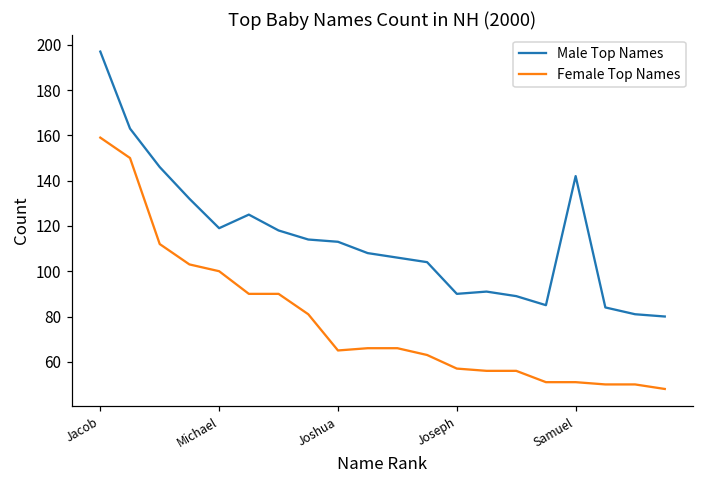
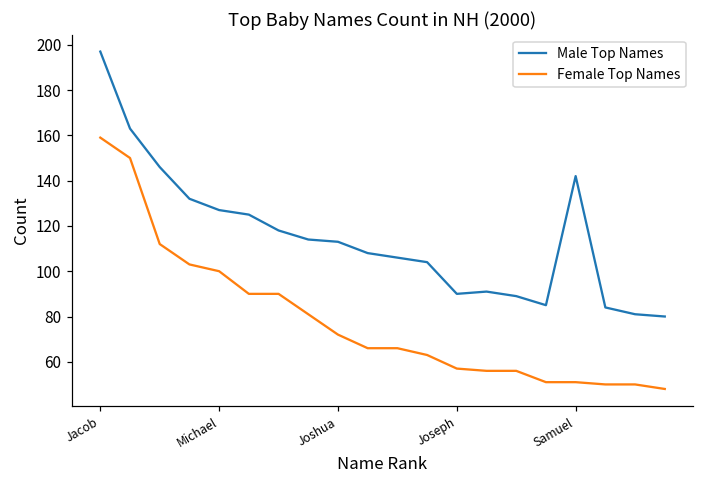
Male Top Names, Michael: 119 -> 127
Female Top Names, Joshua: 65 -> 72
